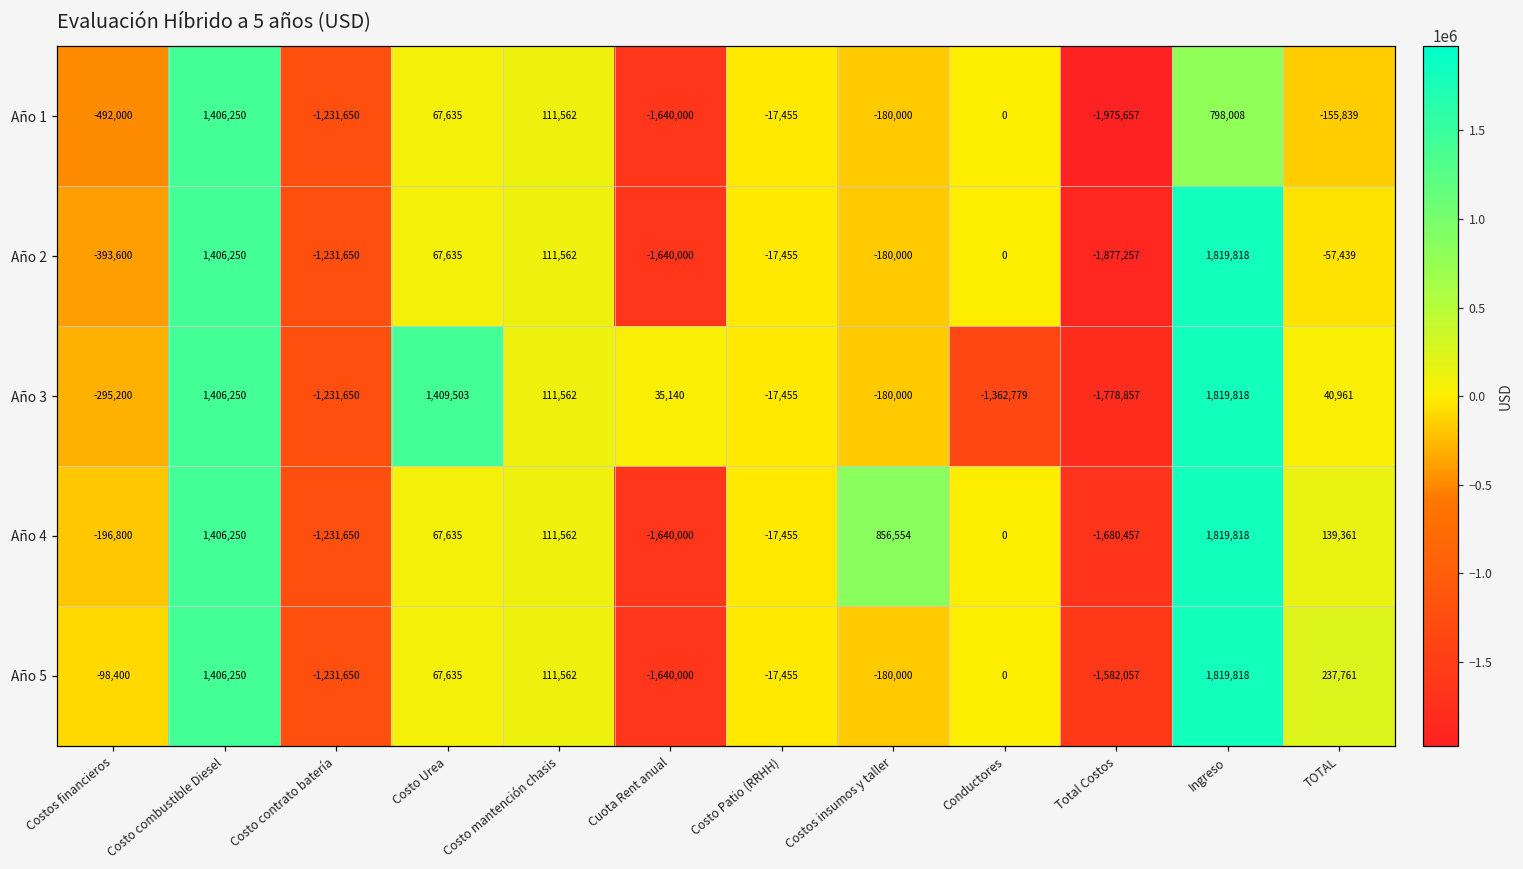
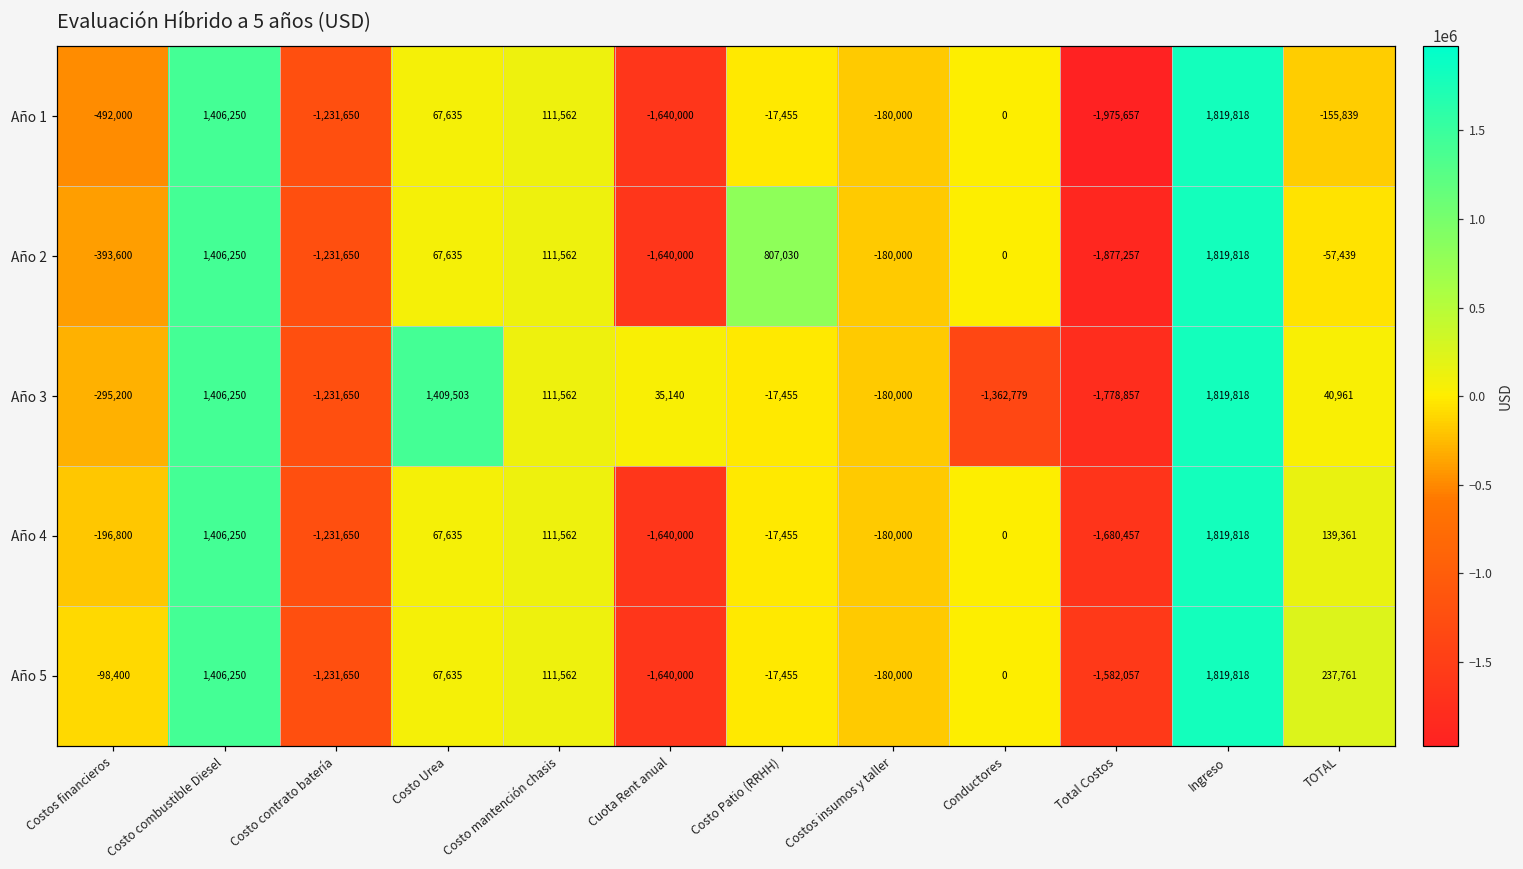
Año 1, Ingreso: 798,008 -> 1,819,818
Año 2, Costo Patio (RRHH): -17,455 -> 807,030
Año 4, Costos insumos y taller: 856,554 -> -180,000
